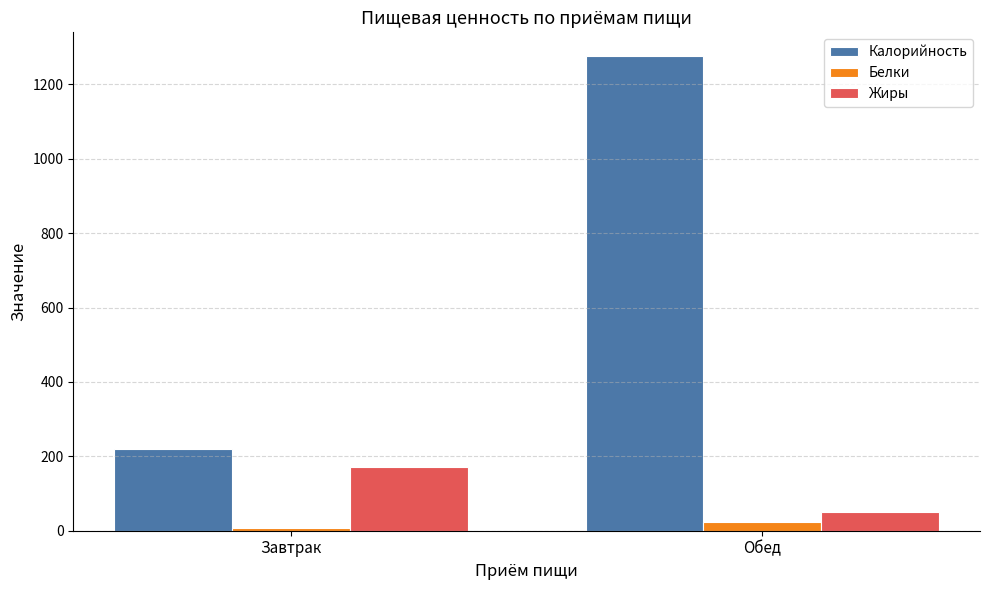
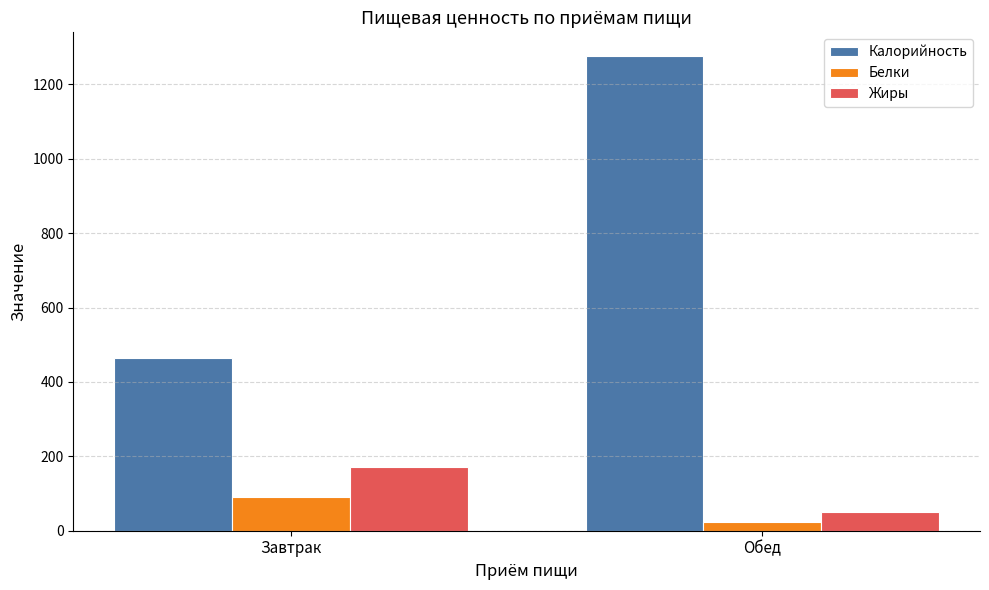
Калорийность, Завтрак: 220 -> 470
Белки, Завтрак: 10 -> 90
